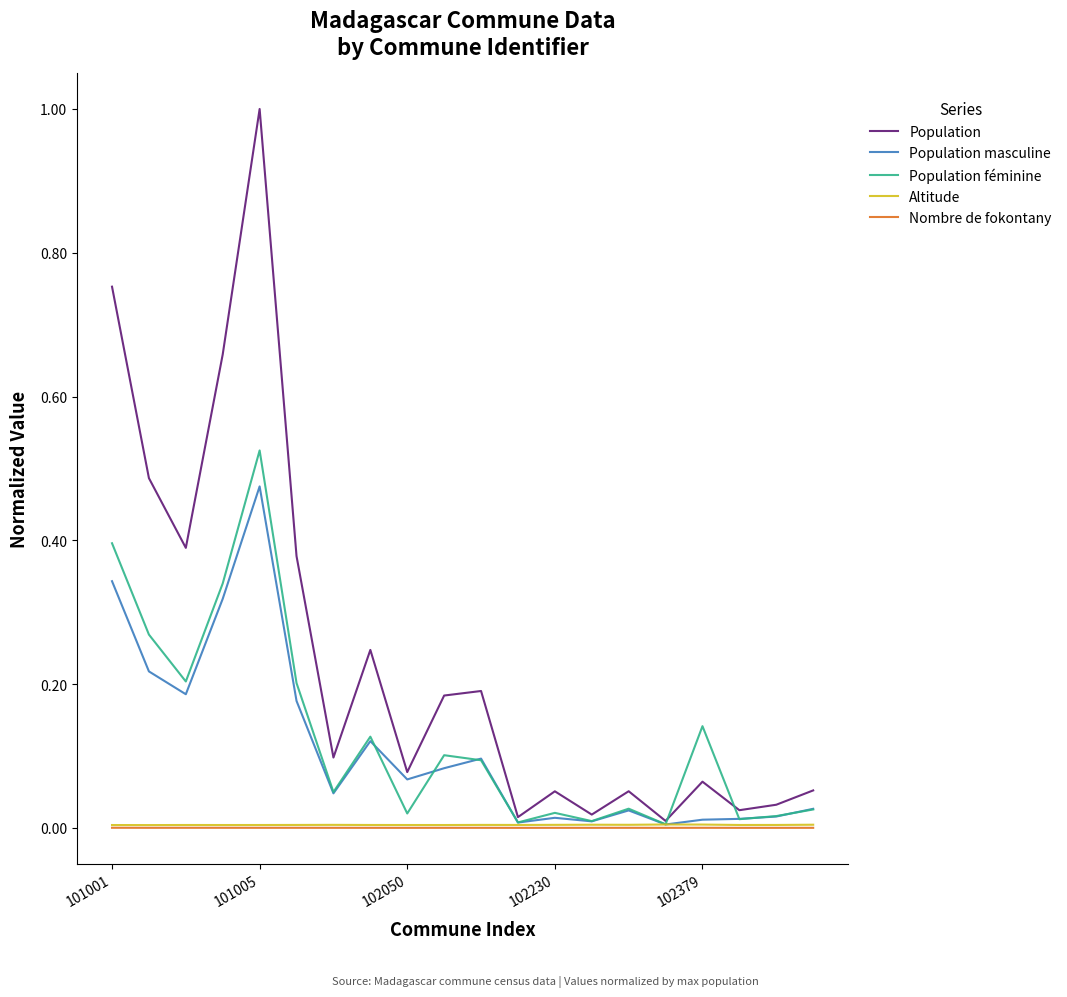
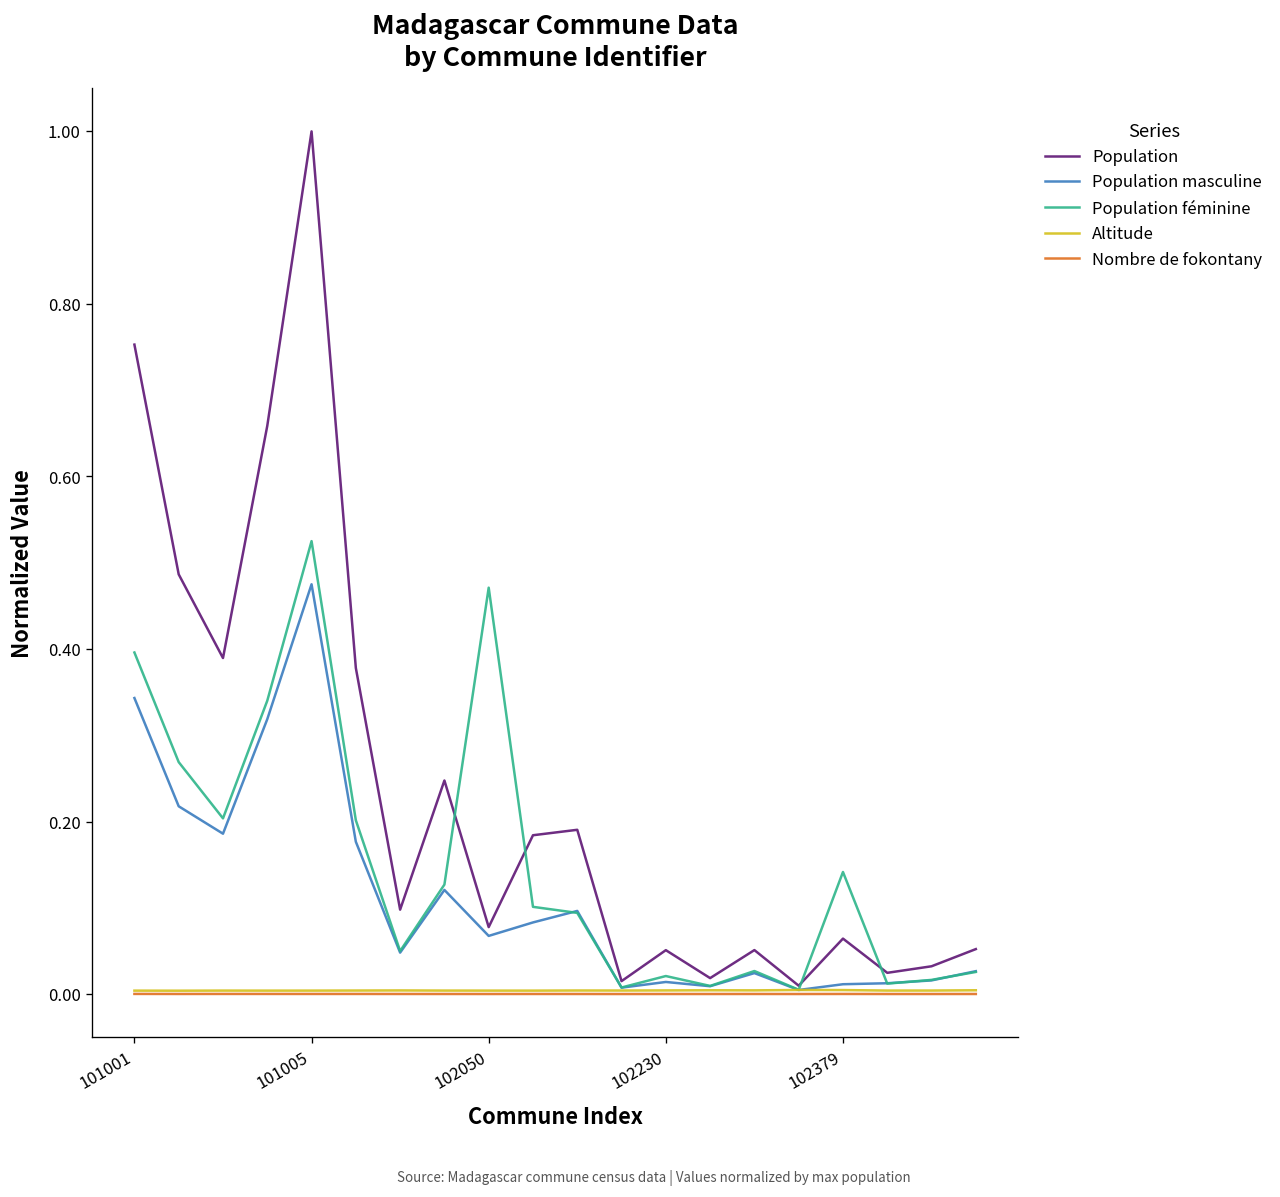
Population féminine, 102050: 0.02 -> 0.47
